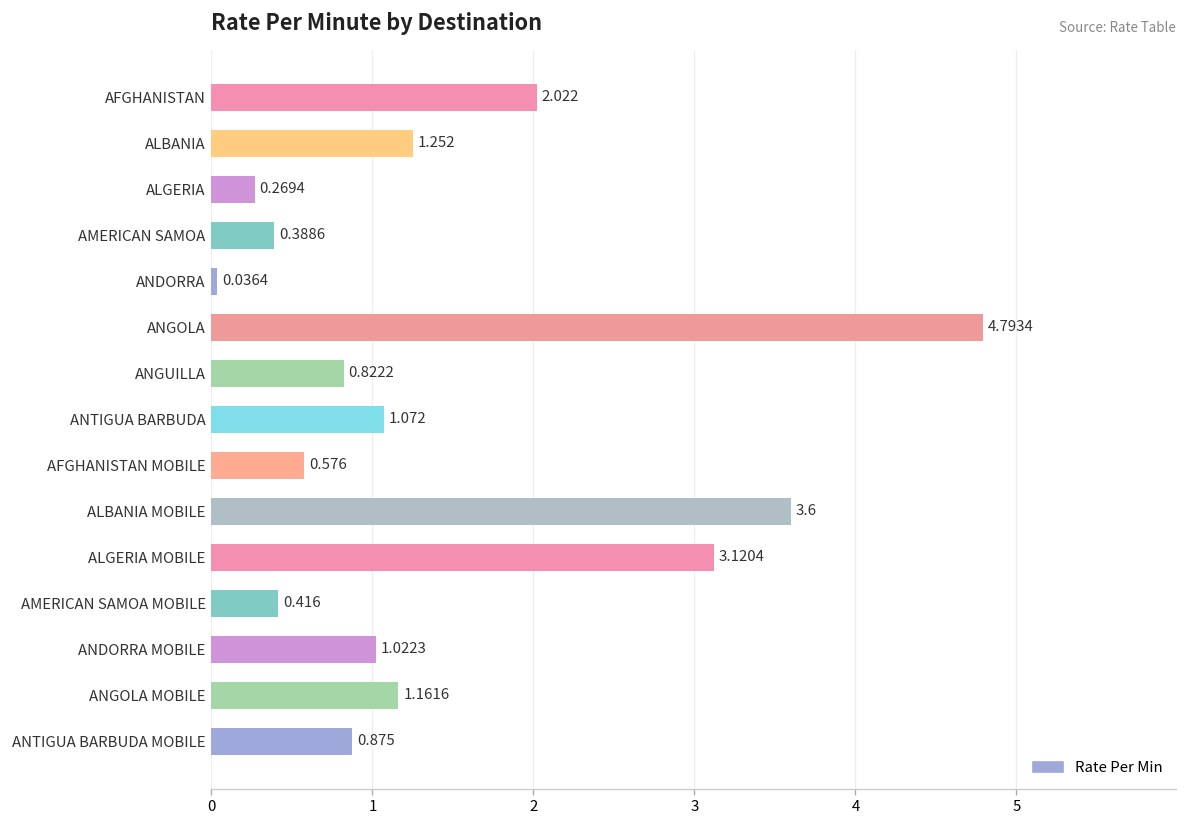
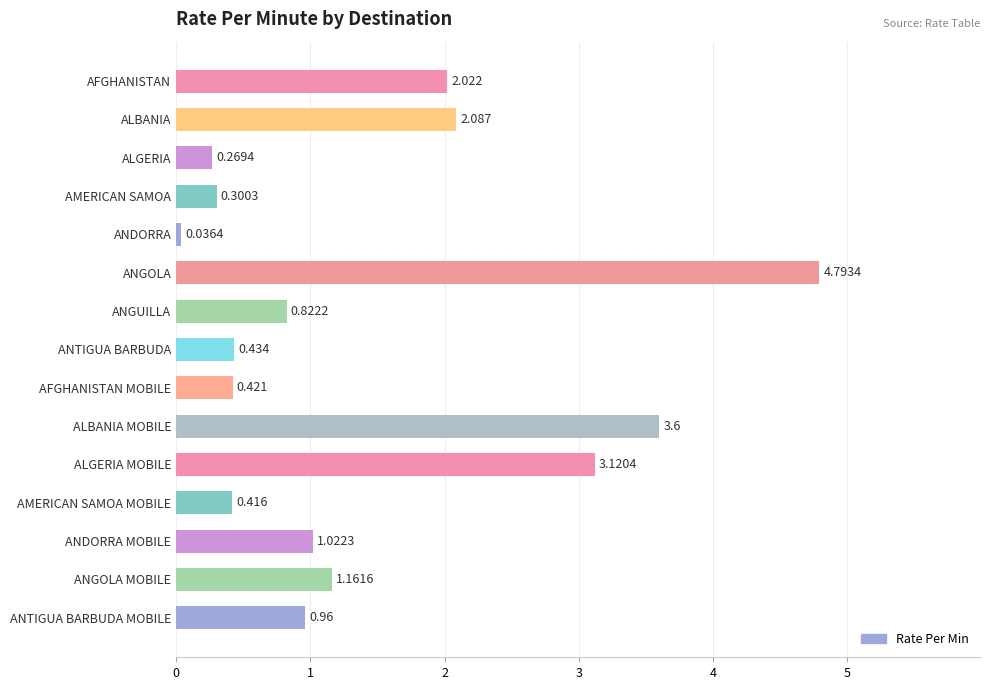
ALBANIA: 1.252 -> 2.087
AMERICAN SAMOA: 0.3886 -> 0.3003
ANTIGUA BARBUDA: 1.072 -> 0.434
AFGHANISTAN MOBILE: 0.576 -> 0.421
ANTIGUA BARBUDA MOBILE: 0.875 -> 0.96
